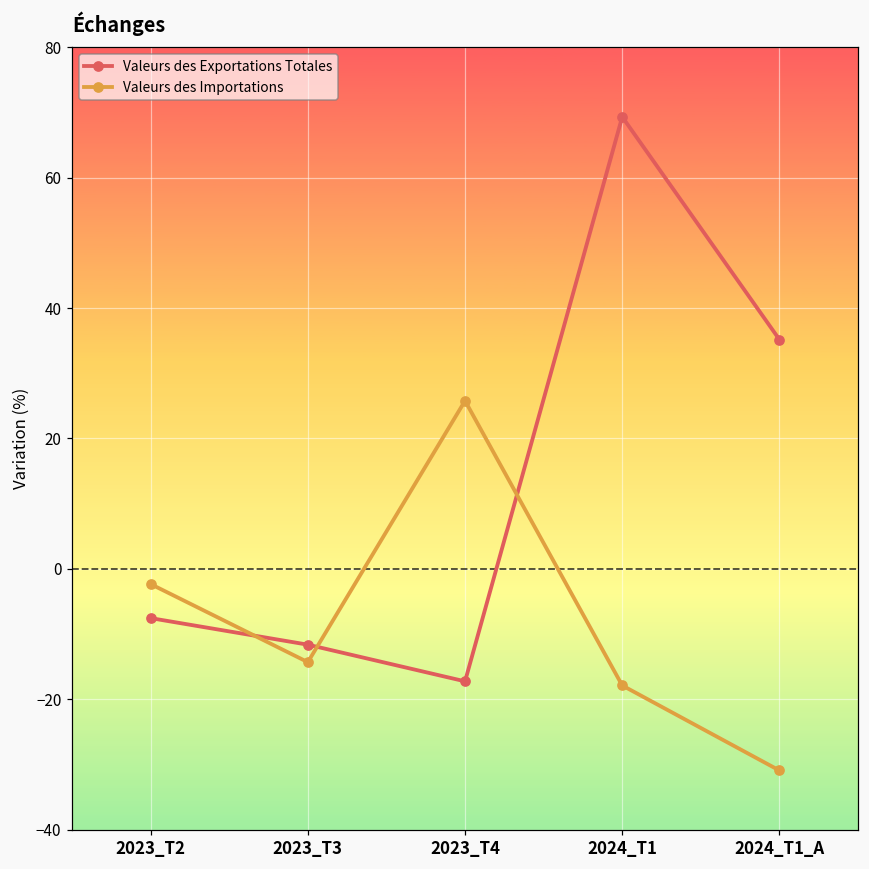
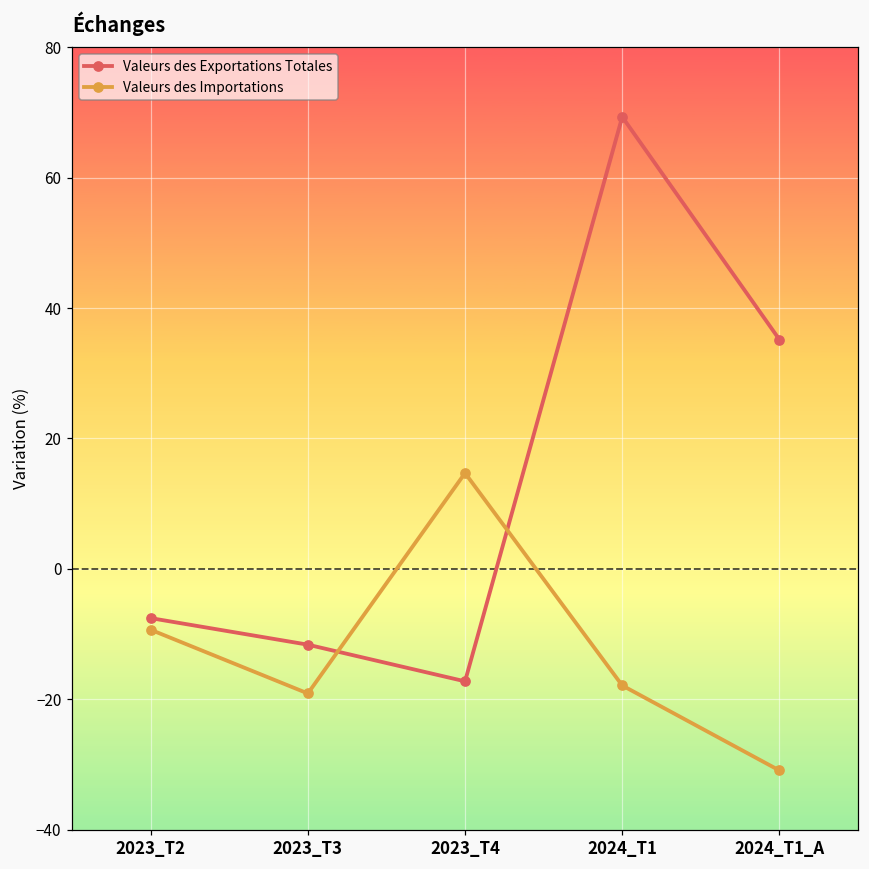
Valeurs des Importations, 2023_T2: -2 -> -9
Valeurs des Importations, 2023_T3: -14 -> -19
Valeurs des Importations, 2023_T4: 26 -> 15
